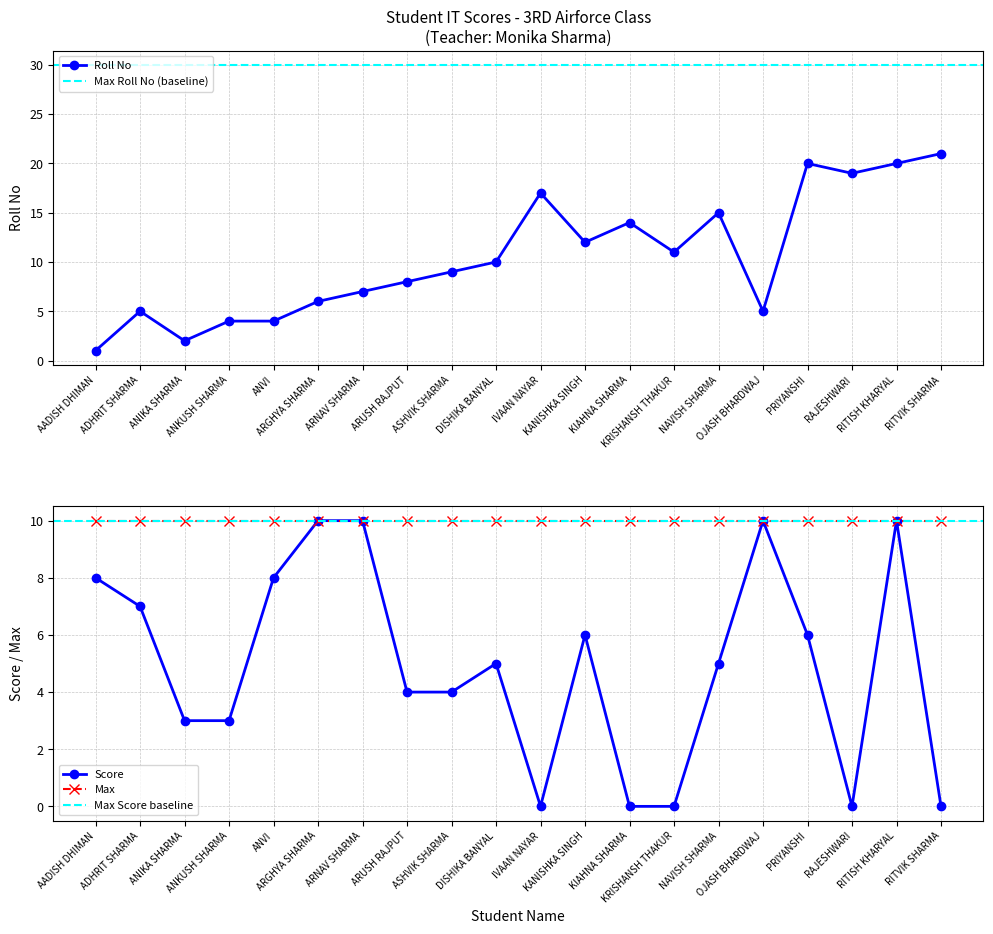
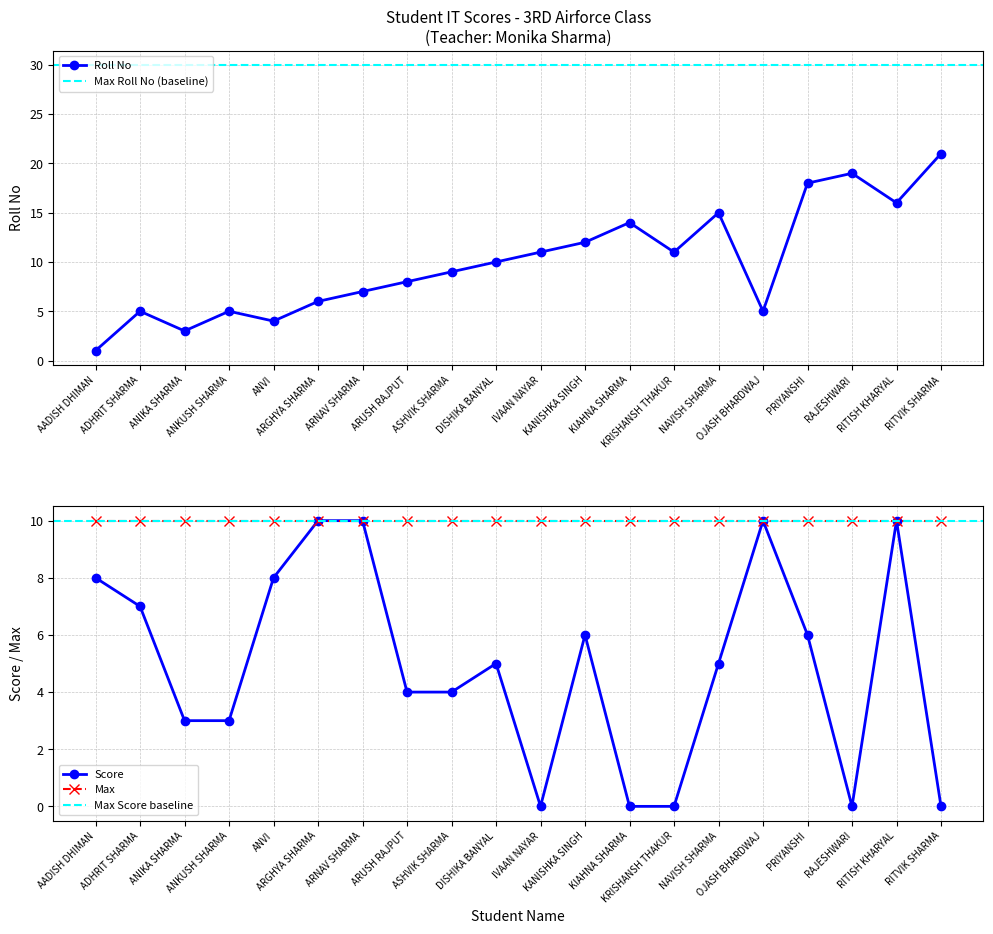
Student IT Scores - 3RD Airforce Class (Teacher: Monika Sharma), ANIKA SHARMA: 2 -> 3
Student IT Scores - 3RD Airforce Class (Teacher: Monika Sharma), ANKUSH SHARMA: 4 -> 5
Student IT Scores - 3RD Airforce Class (Teacher: Monika Sharma), IVAAN NAYAR: 17 -> 11
Student IT Scores - 3RD Airforce Class (Teacher: Monika Sharma), PRIYANSHI: 20 -> 18
Student IT Scores - 3RD Airforce Class (Teacher: Monika Sharma), RITISH KHARYAL: 20 -> 16
